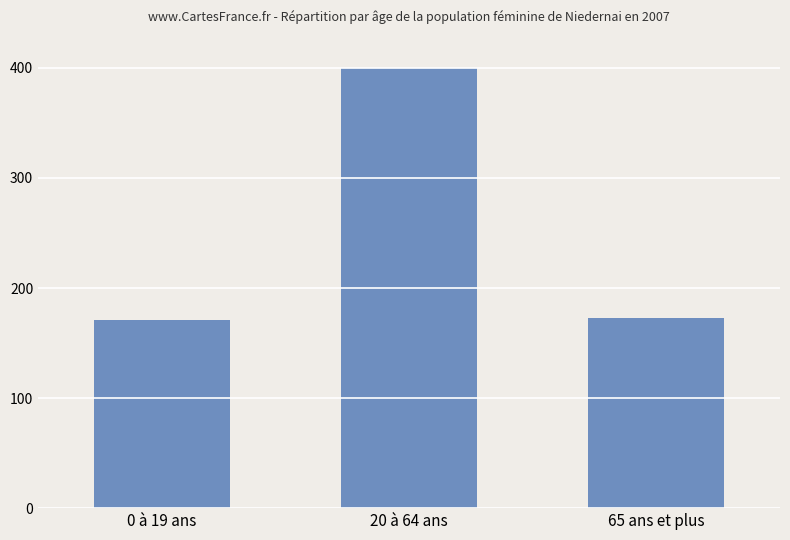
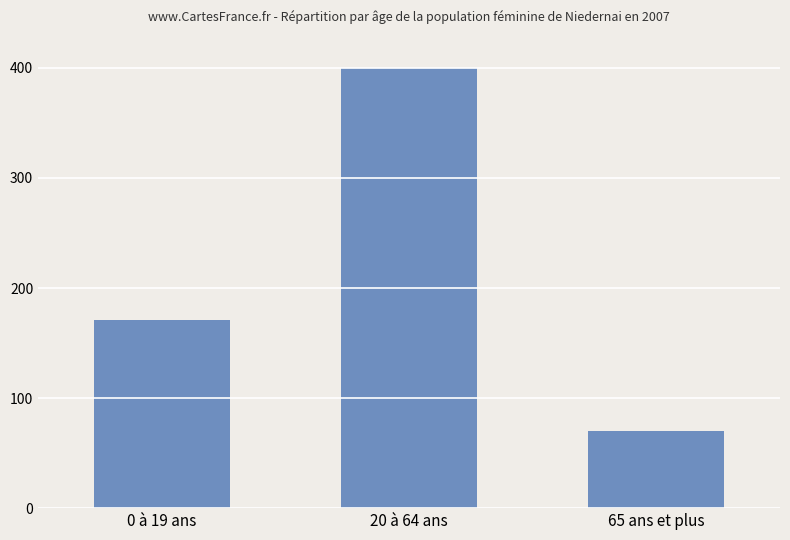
65 ans et plus: 173 -> 70
